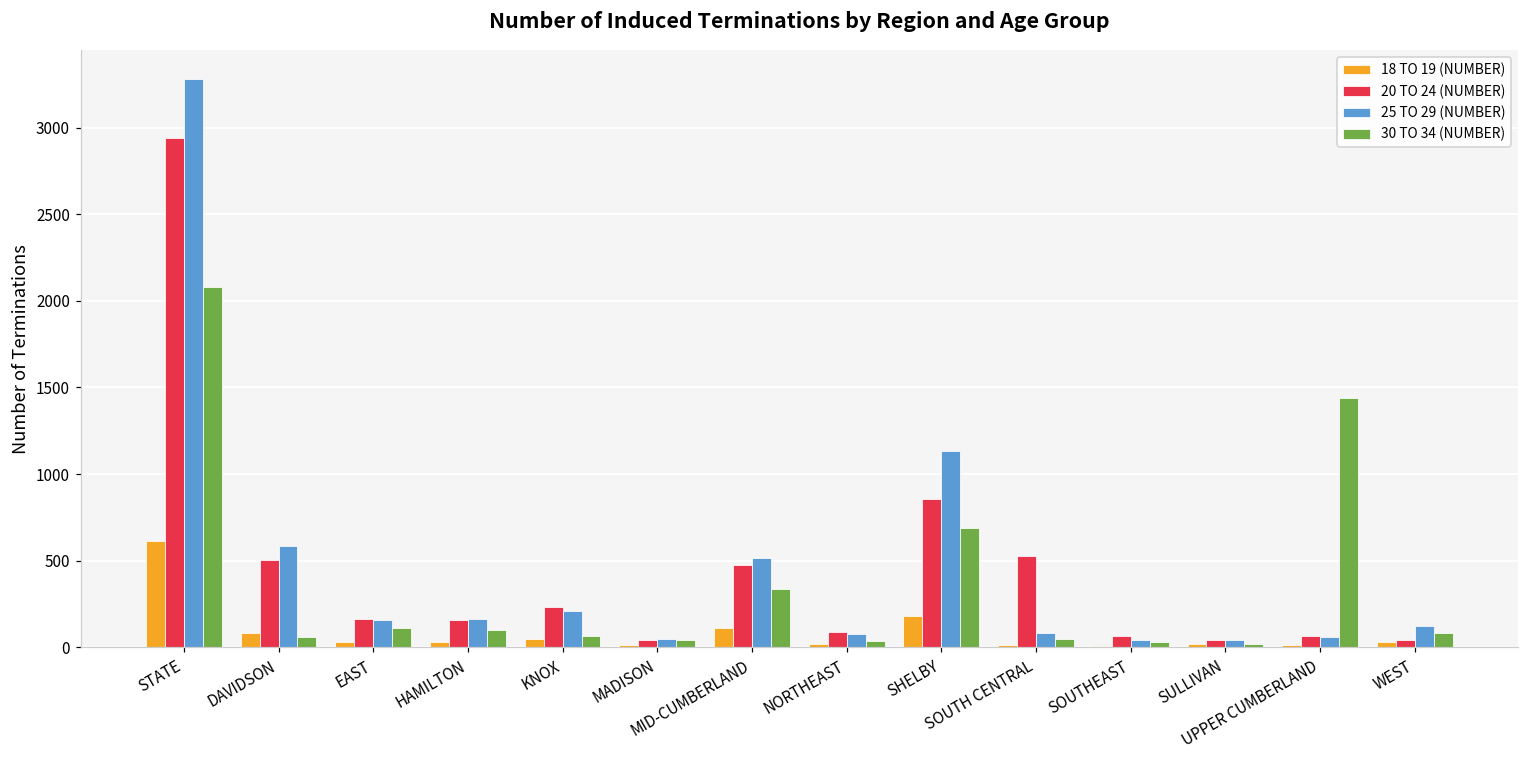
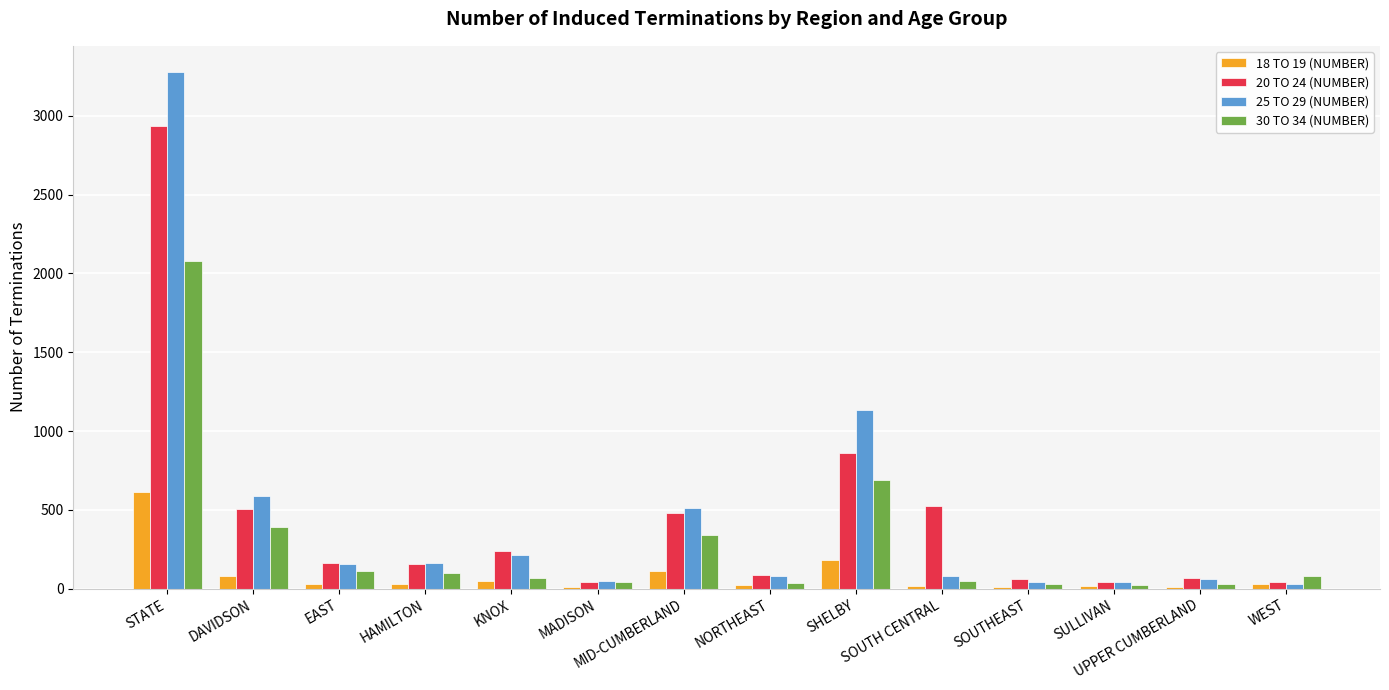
30 TO 34 (NUMBER), DAVIDSON: 60 -> 390
30 TO 34 (NUMBER), UPPER CUMBERLAND: 1440 -> 30
25 TO 29 (NUMBER), WEST: 130 -> 30
